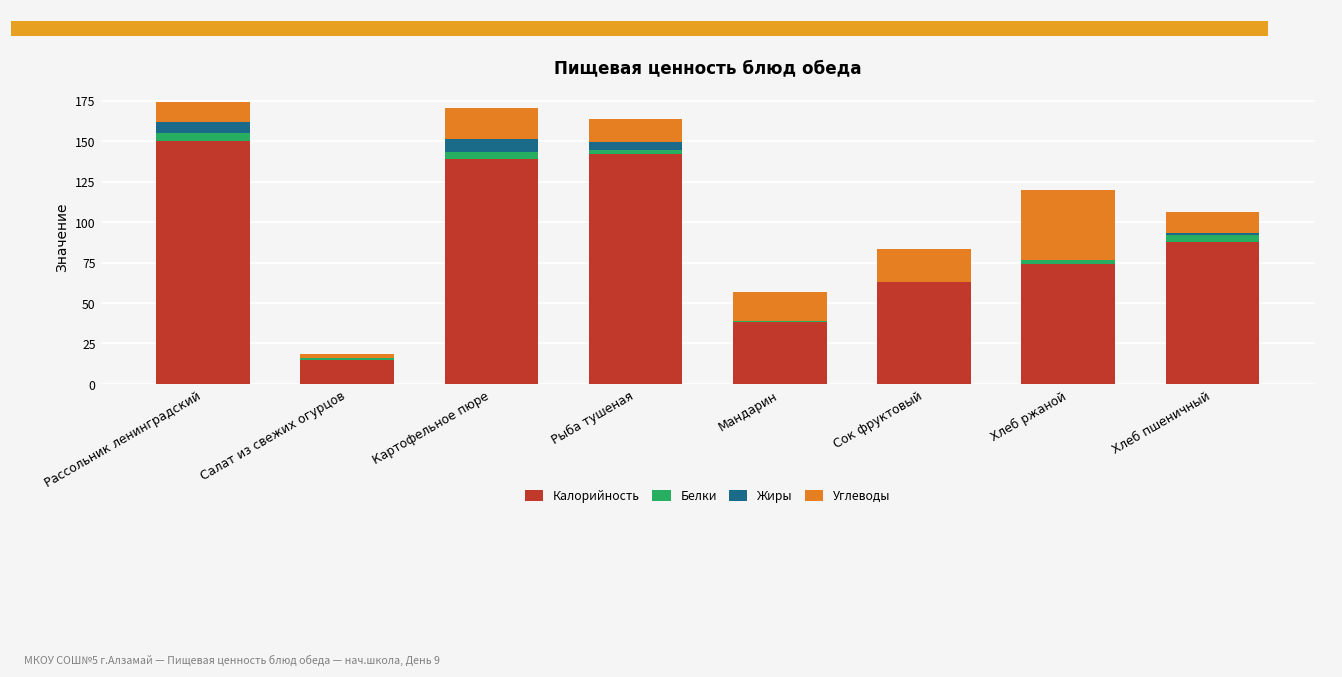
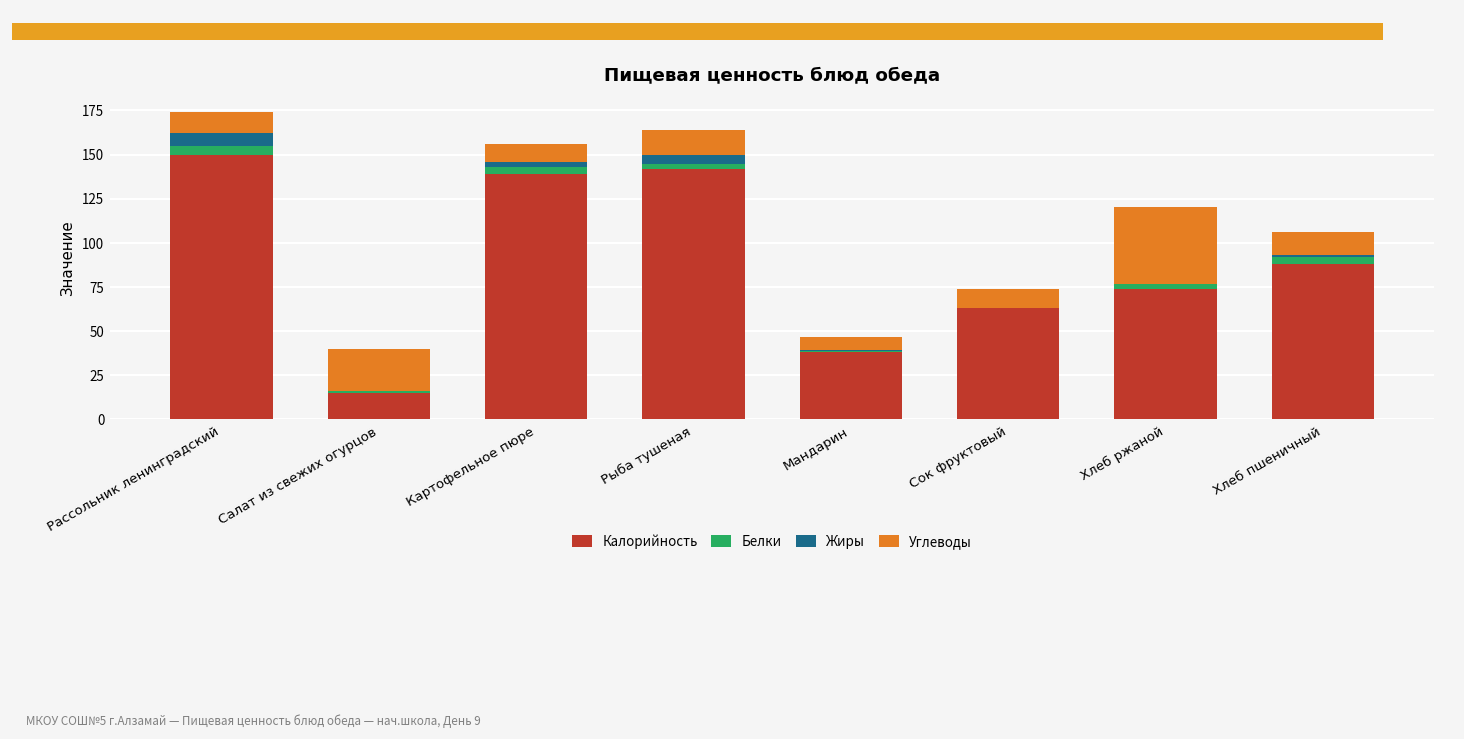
Пищевая ценность блюд обеда, Углеводы, Салат из свежих огурцов: 3 -> 24
Пищевая ценность блюд обеда, Жиры, Картофельное пюре: 8 -> 3
Пищевая ценность блюд обеда, Углеводы, Картофельное пюре: 19 -> 10
Пищевая ценность блюд обеда, Углеводы, Мандарин: 18 -> 8
Пищевая ценность блюд обеда, Углеводы, Сок фруктовый: 20 -> 11
